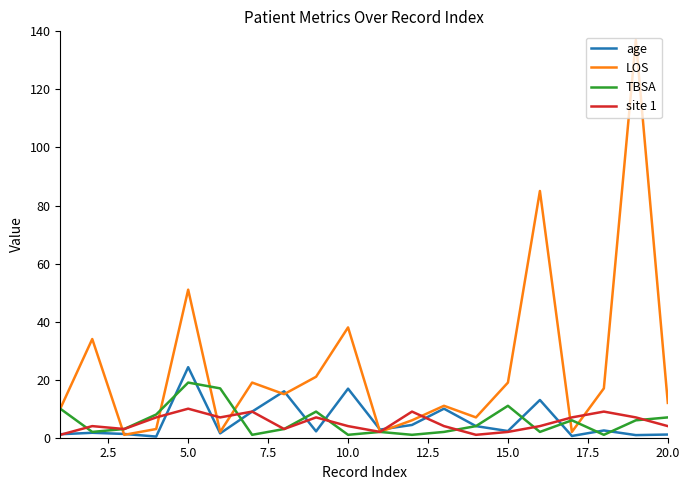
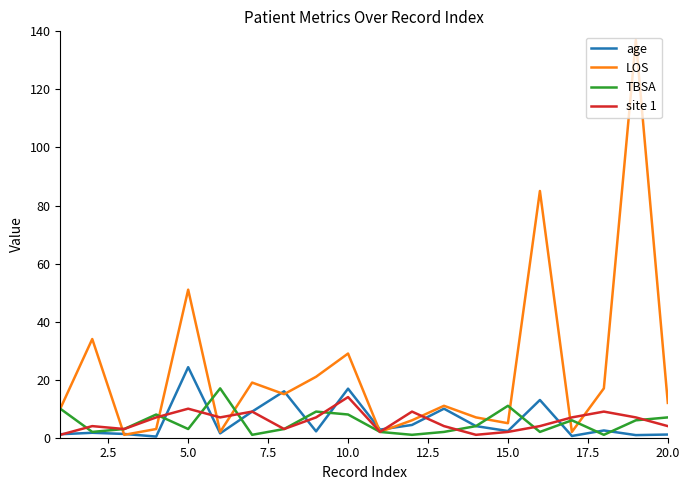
TBSA, 5.0: 19 -> 3
LOS, 10.0: 38 -> 29
TBSA, 10.0: 1 -> 8
site 1, 10.0: 4 -> 14
LOS, 15.0: 19 -> 5
